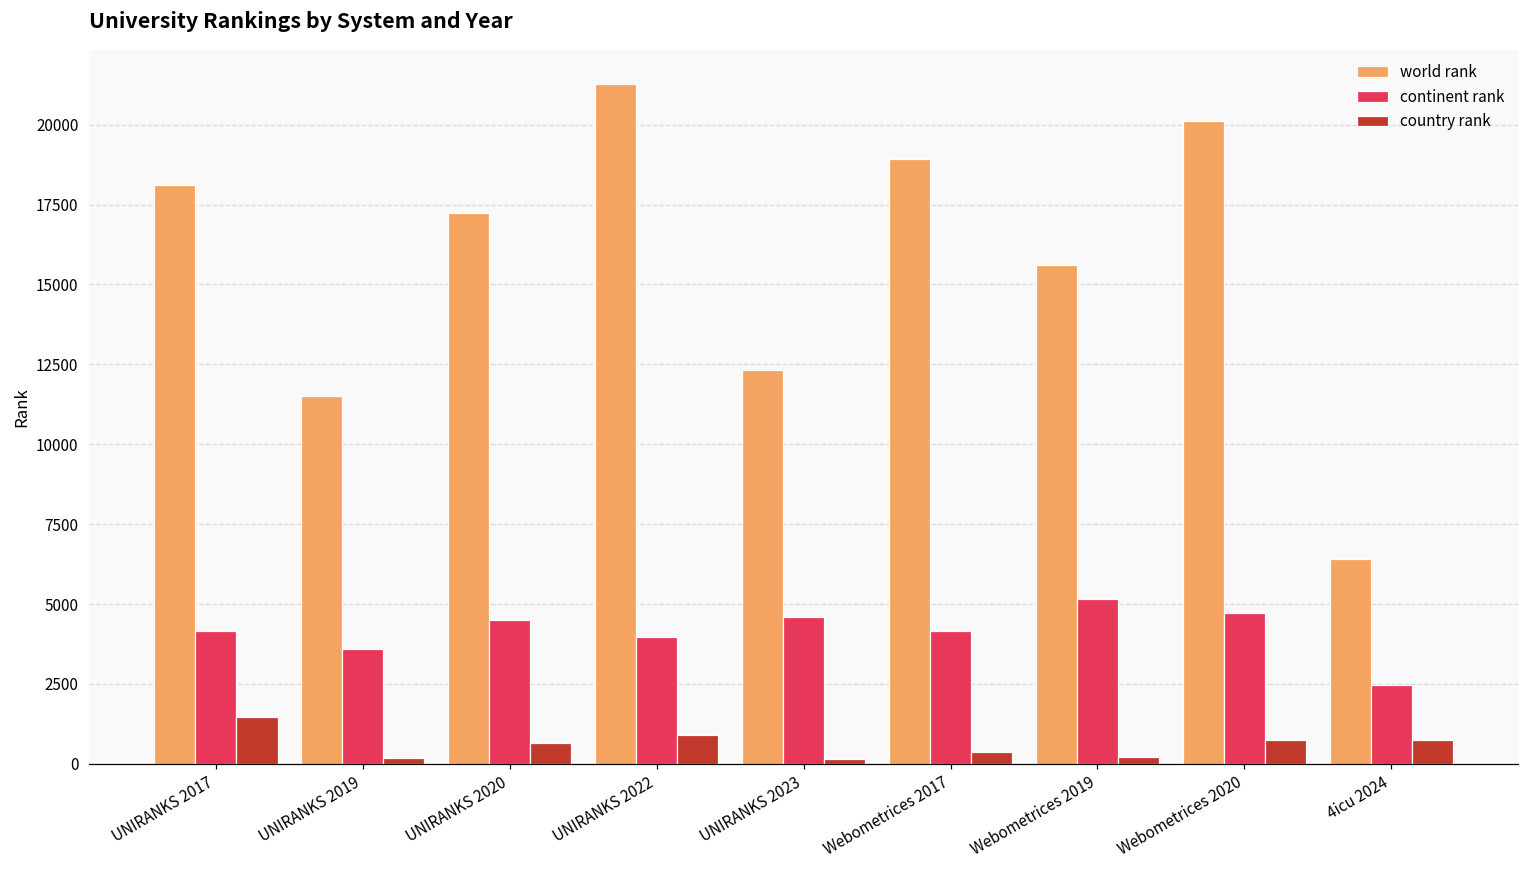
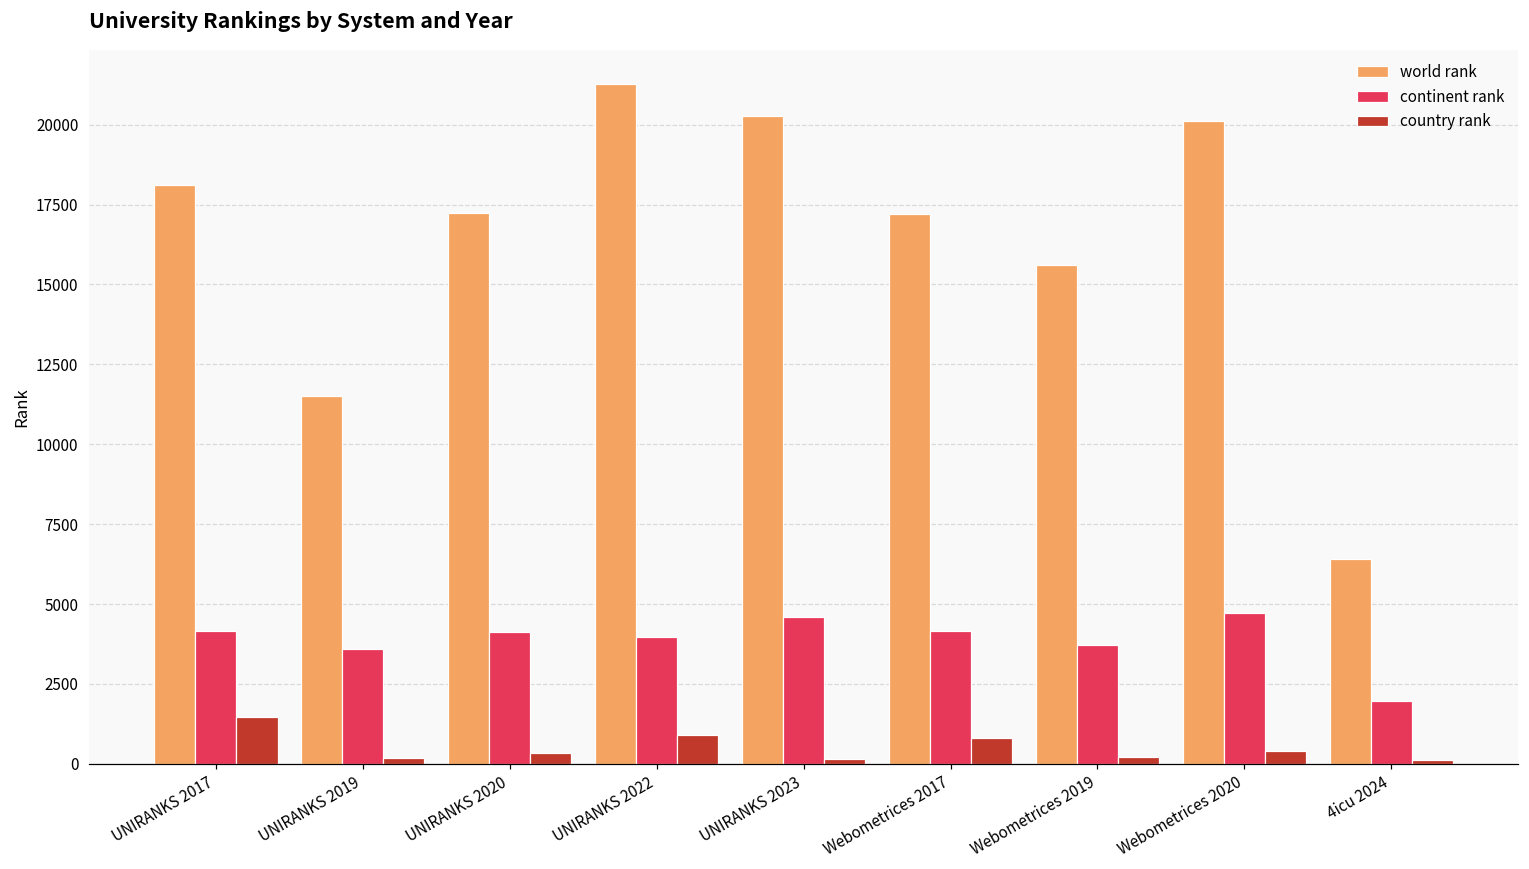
continent rank, UNIRANKS 2020: 4500 -> 4100
country rank, UNIRANKS 2020: 600 -> 300
world rank, UNIRANKS 2023: 12300 -> 20300
world rank, Webometrices 2017: 18900 -> 17200
country rank, Webometrices 2017: 400 -> 800
continent rank, Webometrices 2019: 5100 -> 3700
country rank, Webometrices 2020: 700 -> 400
continent rank, 4icu 2024: 2500 -> 2000
country rank, 4icu 2024: 700 -> 100
